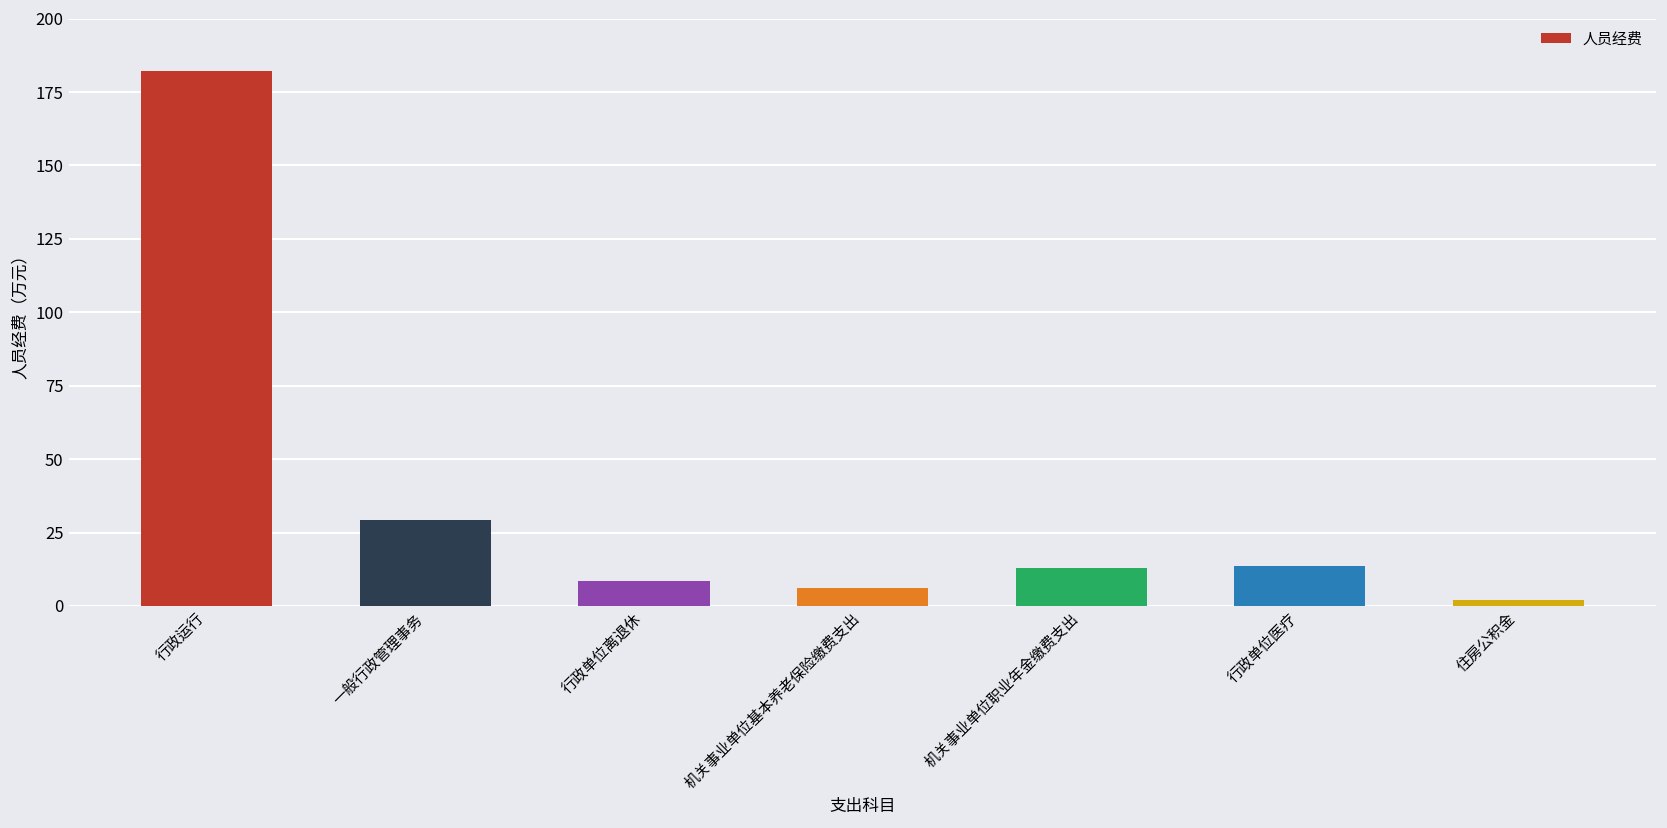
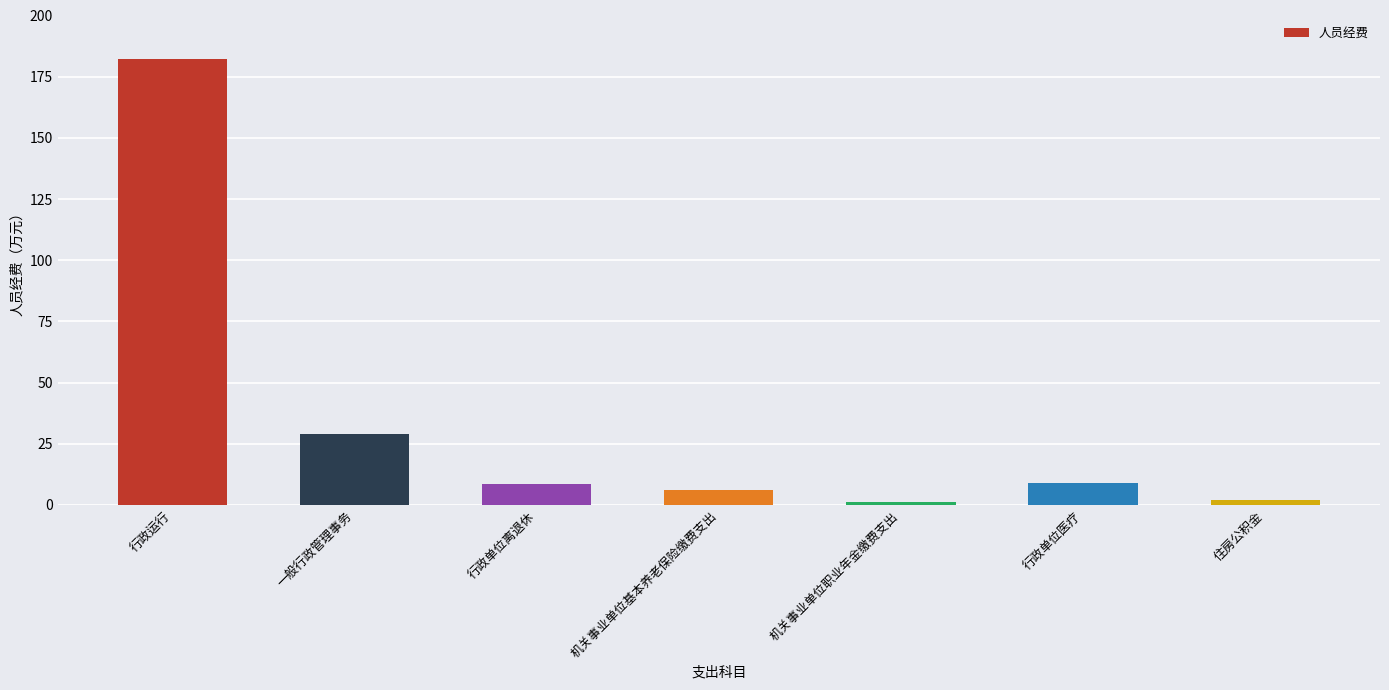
机关事业单位职业年金缴费支出: 13 -> 1
行政单位医疗: 14 -> 9
